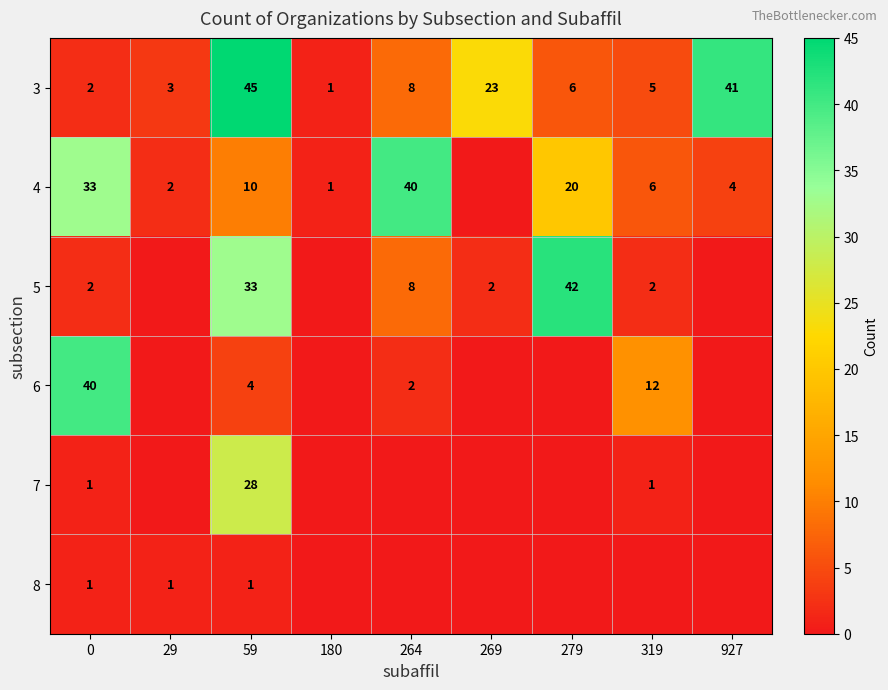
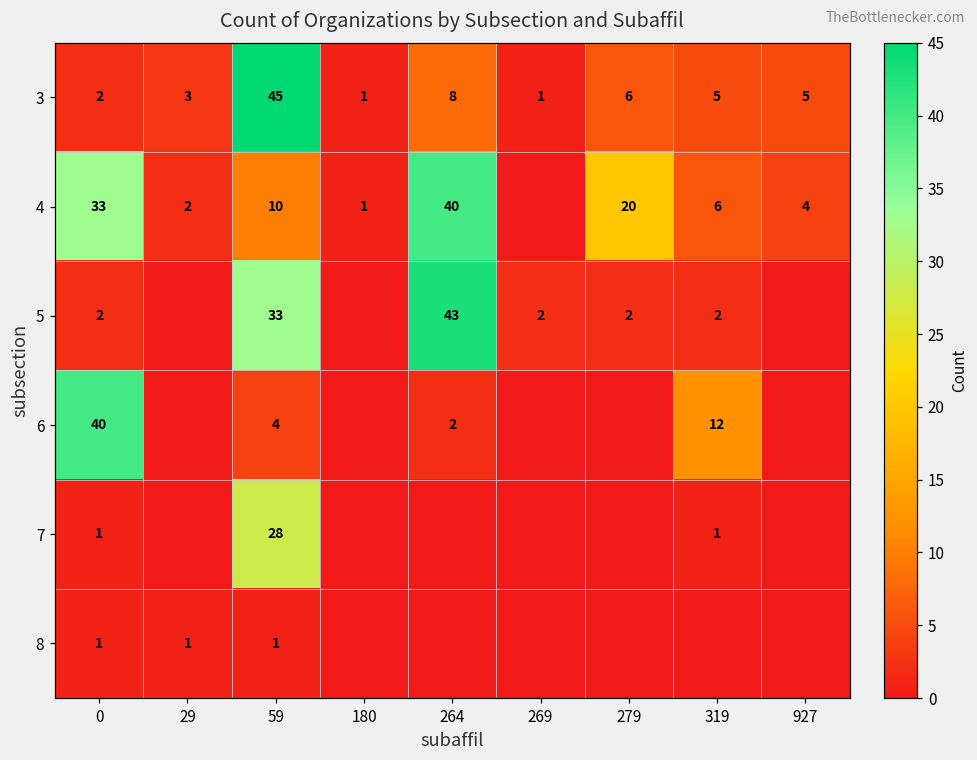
3, 269: 23 -> 1
3, 927: 41 -> 5
5, 264: 8 -> 43
5, 279: 42 -> 2
